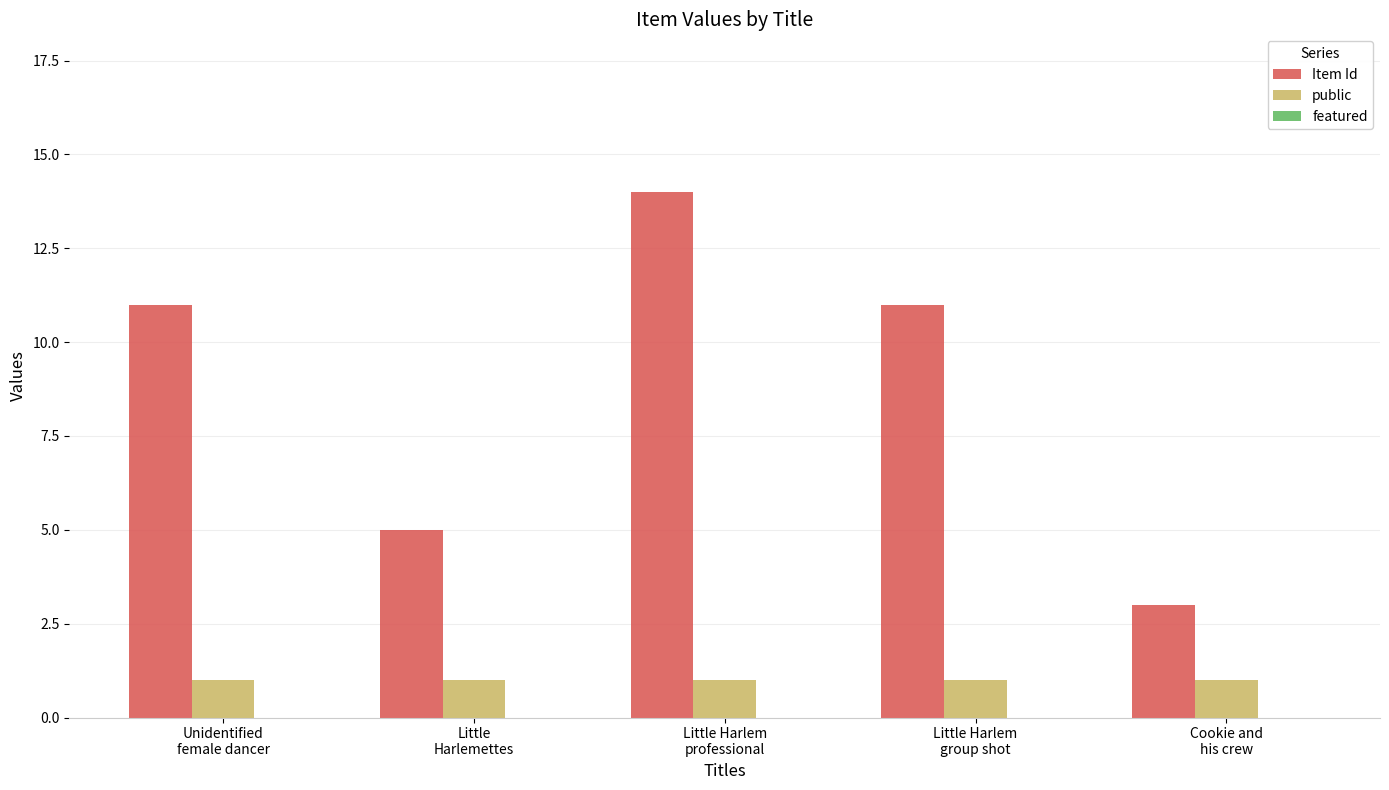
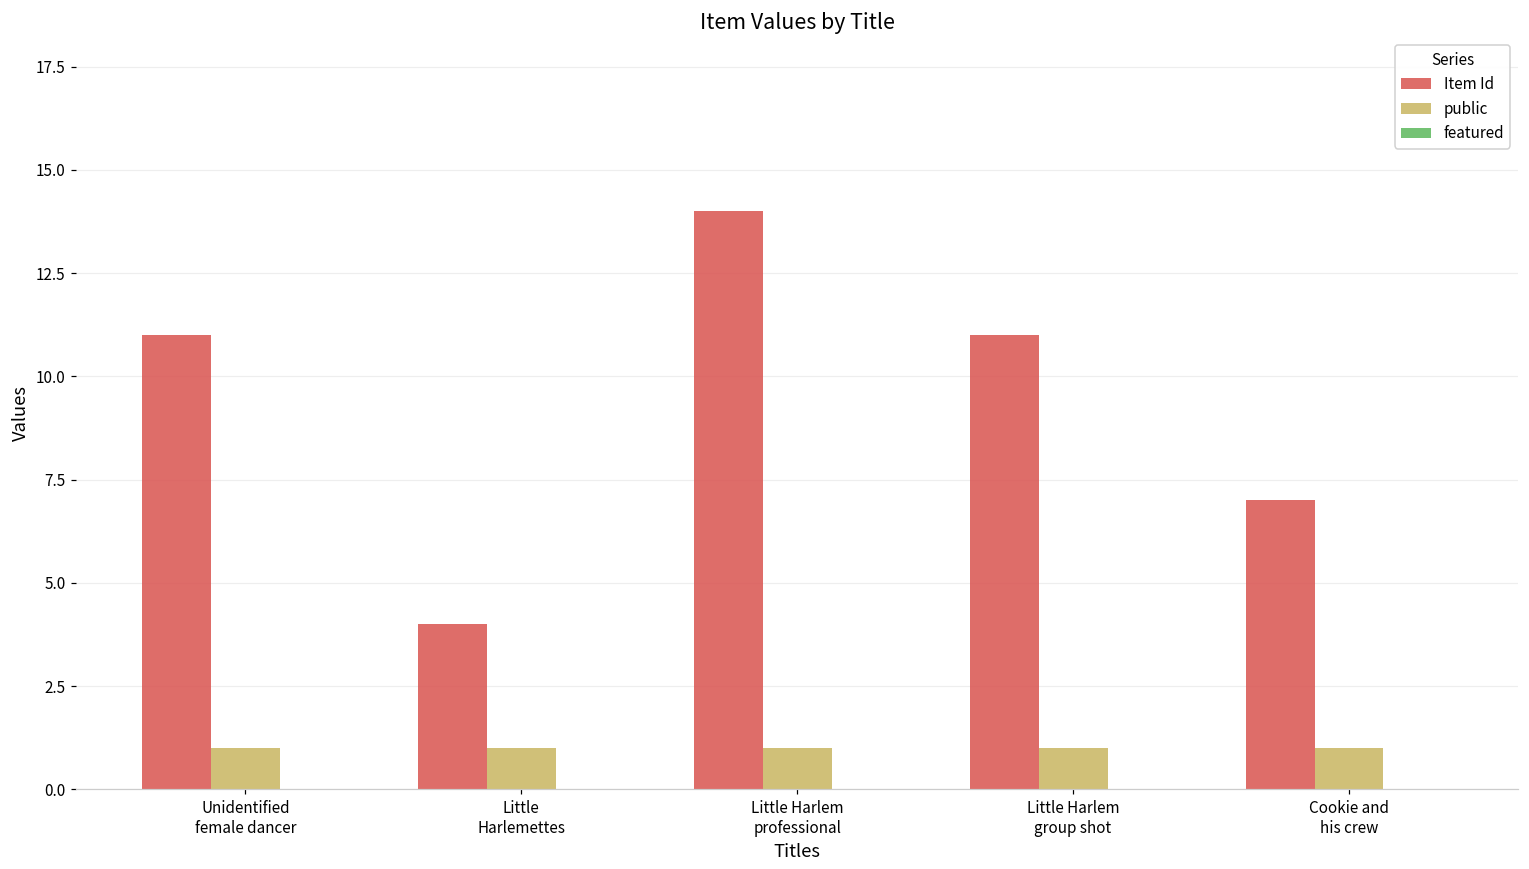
Item Id, Little Harlemettes: 5 -> 4
Item Id, Cookie and his crew: 3 -> 7
